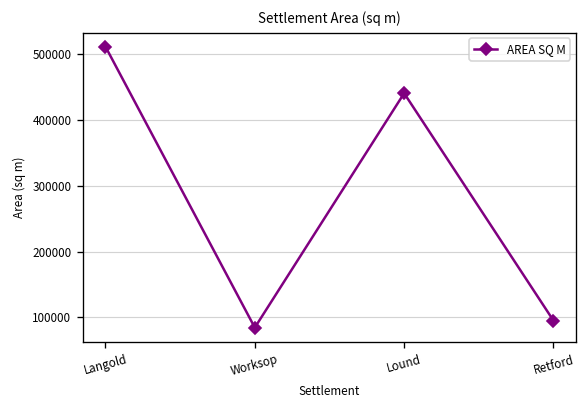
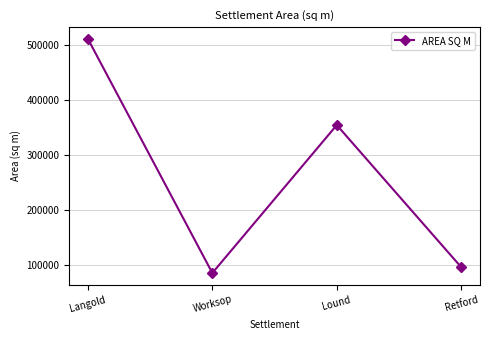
Lound: 440000 -> 350000
